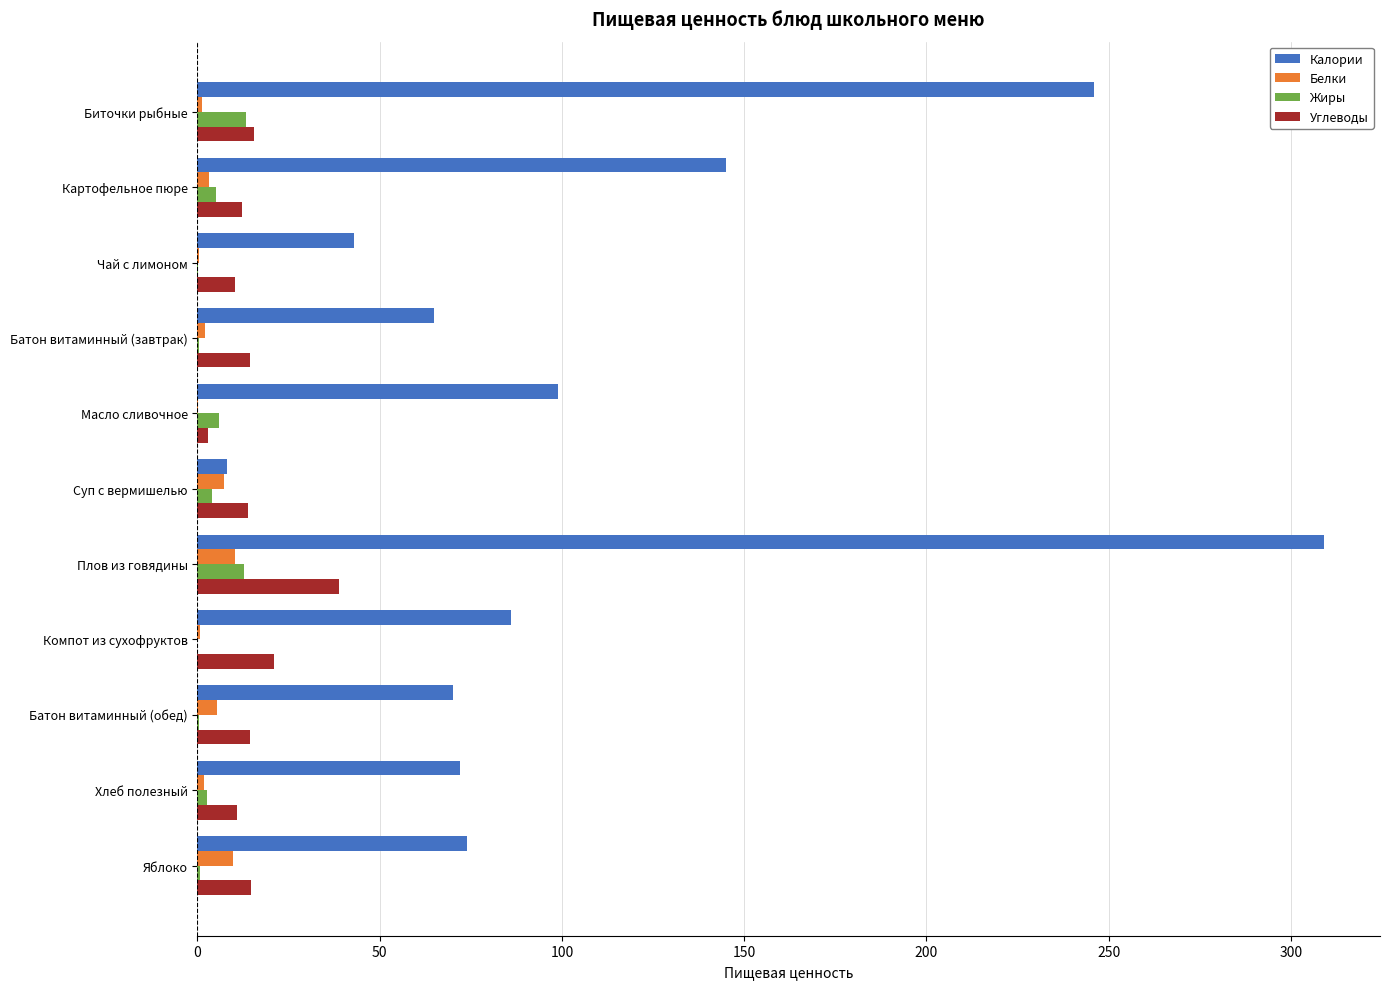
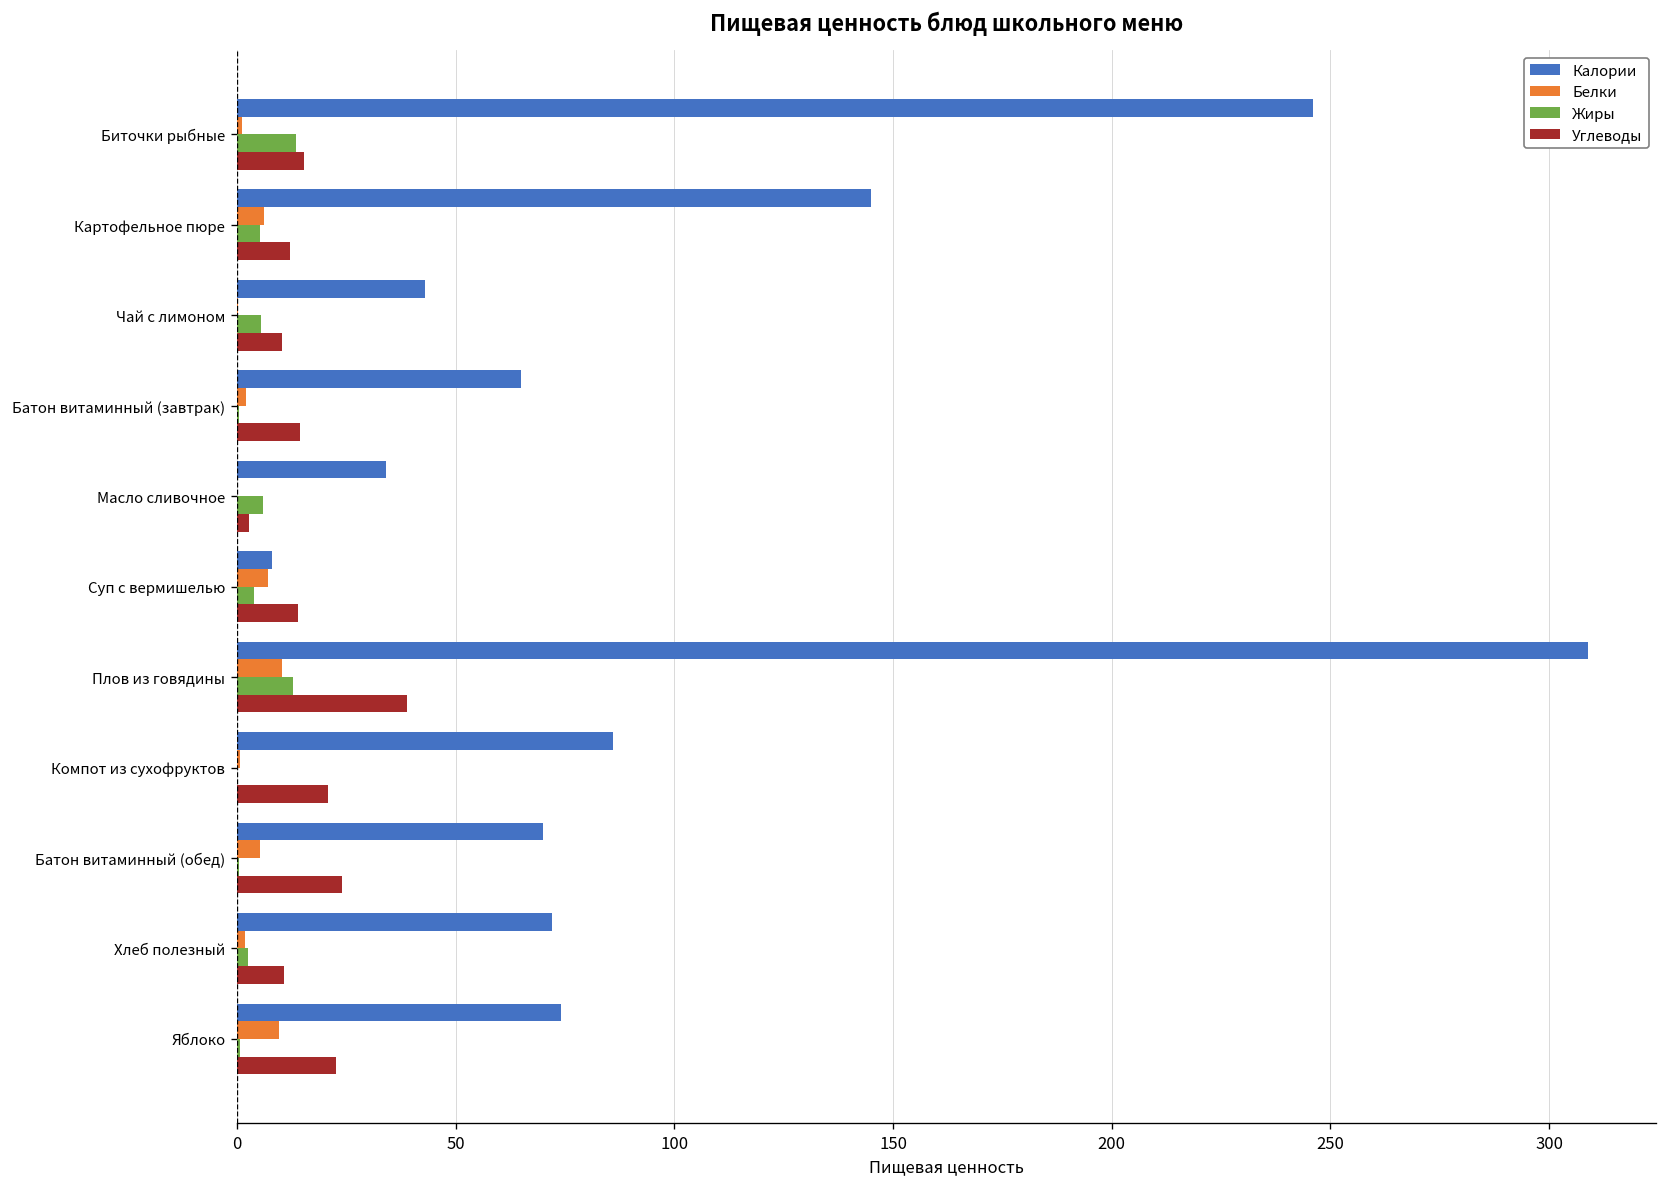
Белки, Картофельное пюре: 3 -> 6
Жиры, Чай с лимоном: 0 -> 5
Калории, Масло сливочное: 99 -> 34
Углеводы, Батон витаминный (обед): 14 -> 24
Углеводы, Яблоко: 15 -> 23
